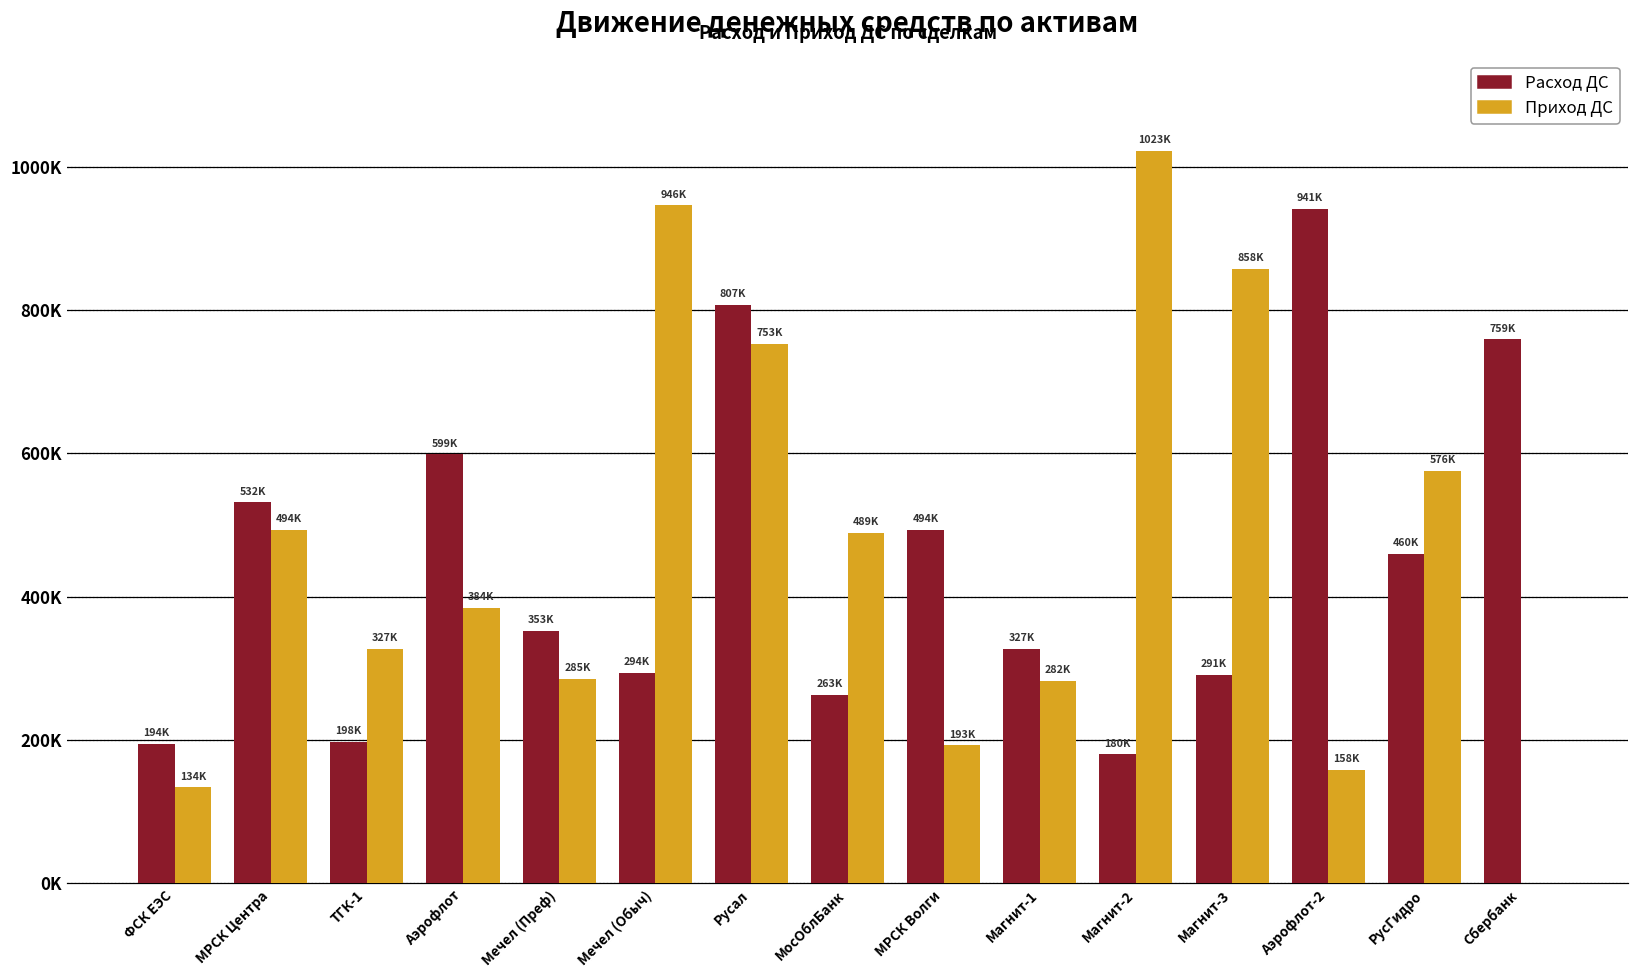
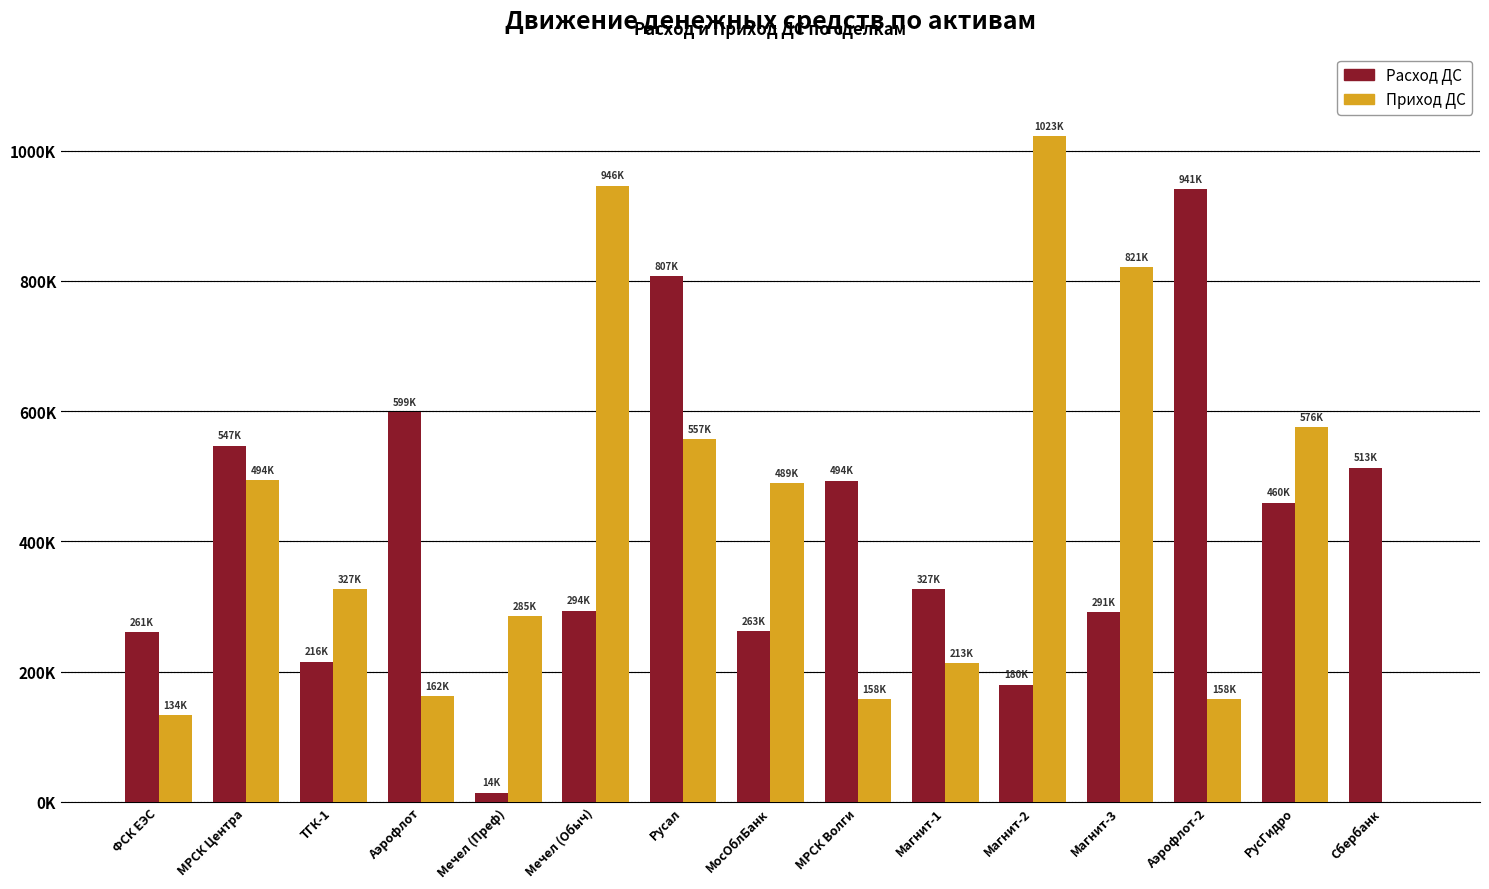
Расход ДС, ФСК ЕЭС: 194K -> 261K
Расход ДС, МРСК Центра: 532K -> 547K
Расход ДС, ТГК-1: 198K -> 216K
Приход ДС, Аэрофлот: 384K -> 162K
Расход ДС, Мечел (Преф): 353K -> 14K
Приход ДС, Русал: 753K -> 557K
Приход ДС, МРСК Волги: 193K -> 158K
Приход ДС, Магнит-1: 282K -> 213K
Приход ДС, Магнит-3: 858K -> 821K
Расход ДС, Сбербанк: 759K -> 513K
